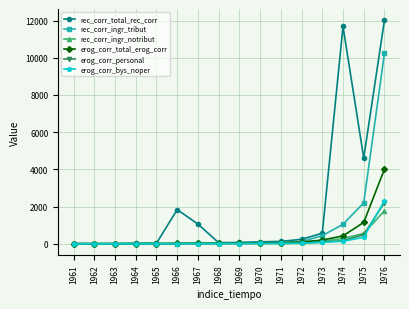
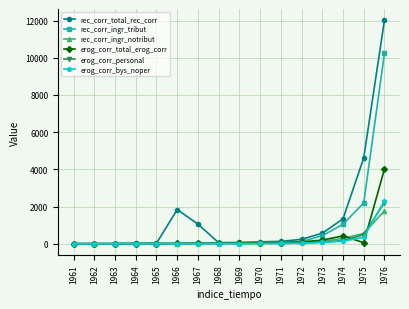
rec_corr_total_rec_corr, 1974: 11700 -> 1300
erog_corr_total_erog_corr, 1975: 1200 -> 100
